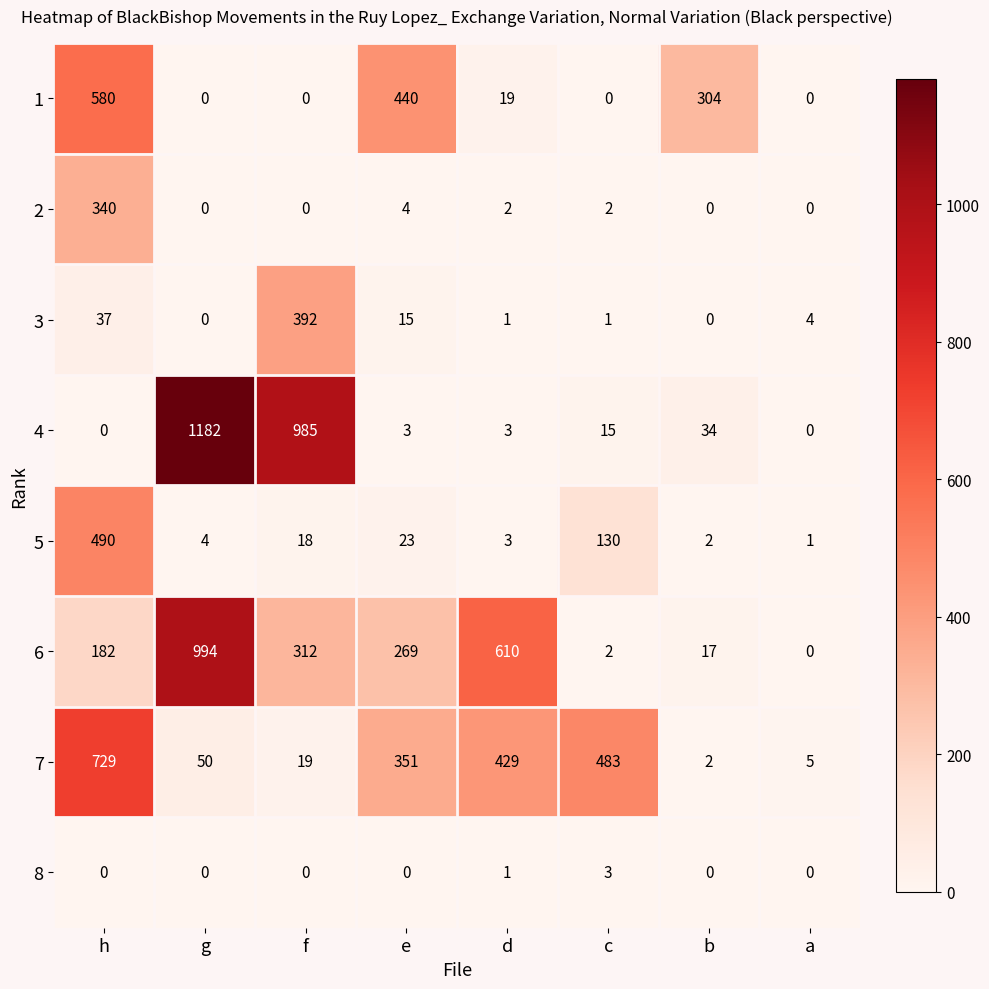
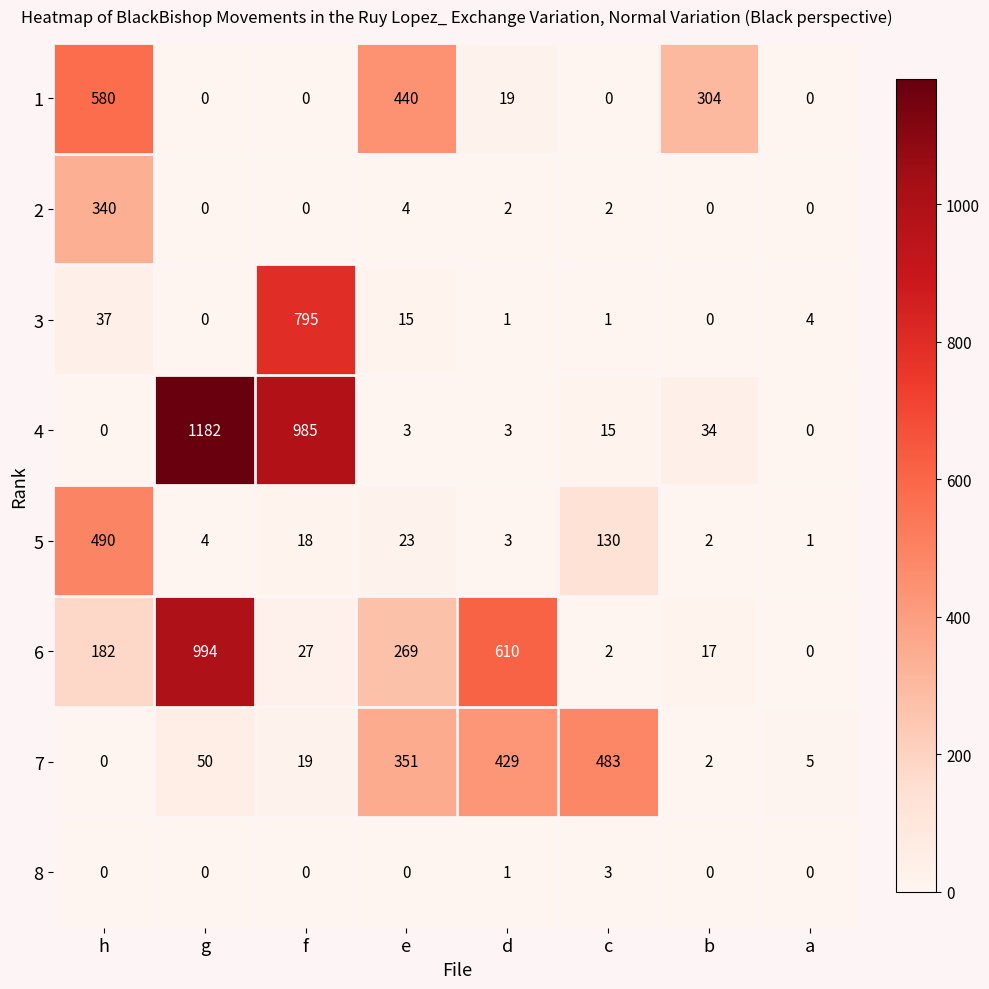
3, f: 392 -> 795
6, f: 312 -> 27
7, h: 729 -> 0
